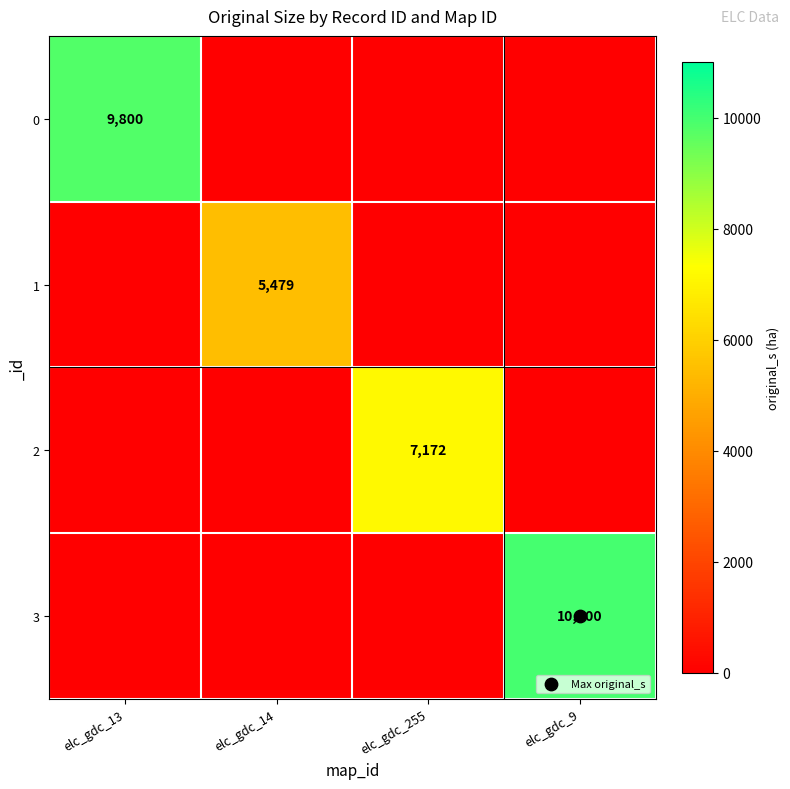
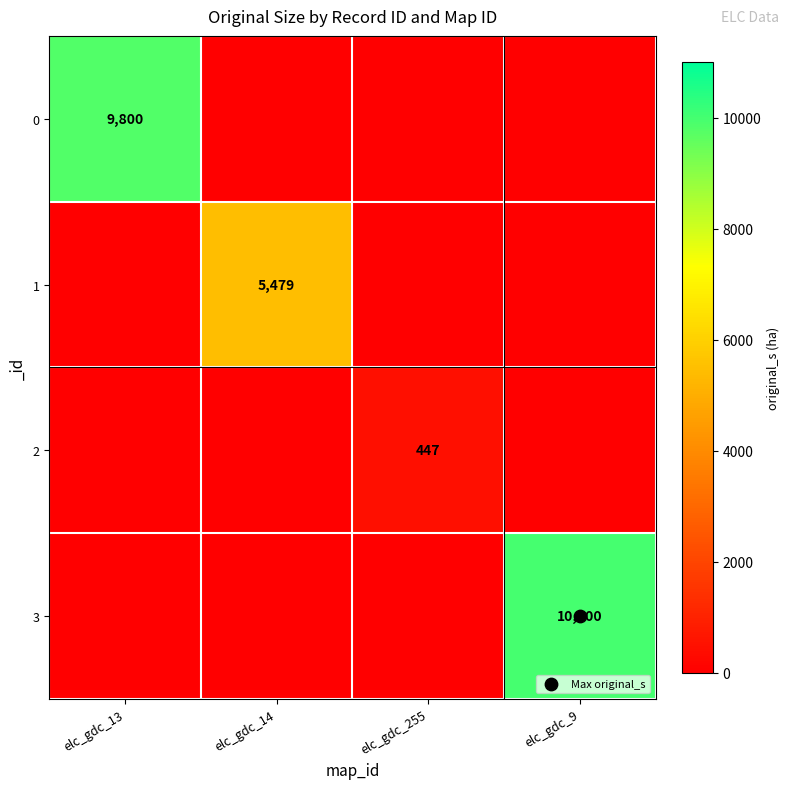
2, elc_gdc_255: 7,172 -> 447
